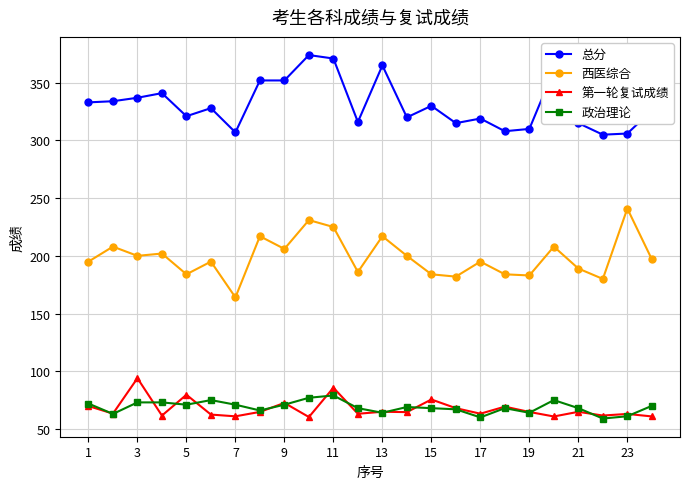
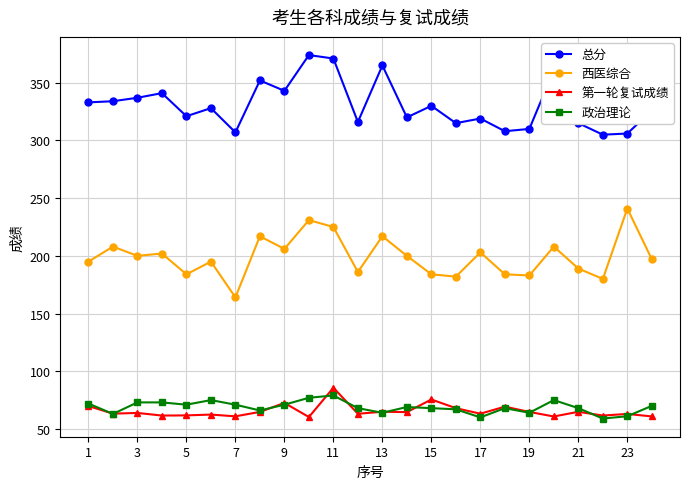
第一轮复试成绩, 3: 94 -> 64
第一轮复试成绩, 5: 80 -> 62
总分, 9: 352 -> 343
西医综合, 17: 195 -> 203
